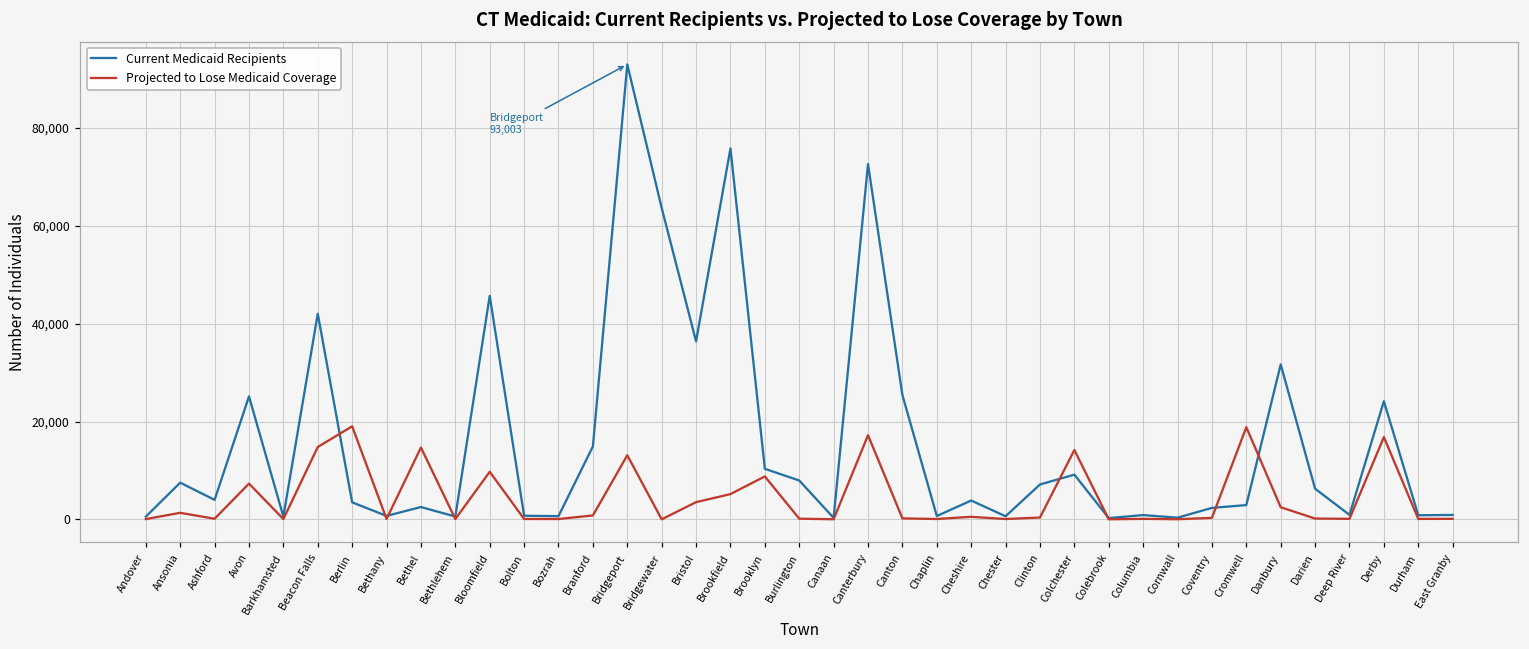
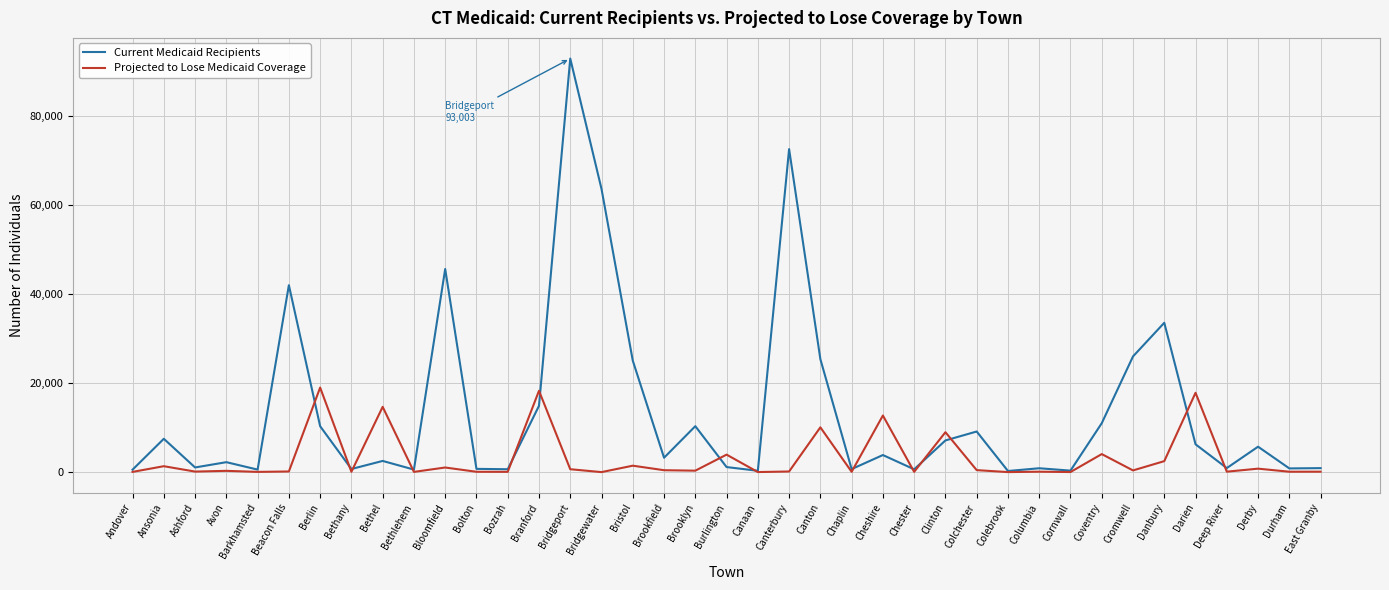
Current Medicaid Recipients, Ashford: 4,000 -> 1,000
Current Medicaid Recipients, Avon: 25,000 -> 2,000
Projected to Lose Medicaid Coverage, Avon: 7,000 -> 0
Projected to Lose Medicaid Coverage, Beacon Falls: 15,000 -> 0
Current Medicaid Recipients, Berlin: 4,000 -> 10,000
Projected to Lose Medicaid Coverage, Bloomfield: 10,000 -> 1,000
Projected to Lose Medicaid Coverage, Branford: 1,000 -> 18,000
Projected to Lose Medicaid Coverage, Bridgeport: 13,000 -> 1,000
Current Medicaid Recipients, Bristol: 36,000 -> 25,000
Projected to Lose Medicaid Coverage, Bristol: 4,000 -> 1,000
Current Medicaid Recipients, Brookfield: 76,000 -> 3,000
Projected to Lose Medicaid Coverage, Brookfield: 5,000 -> 0
Projected to Lose Medicaid Coverage, Brooklyn: 9,000 -> 0
Current Medicaid Recipients, Burlington: 8,000 -> 1,000
Projected to Lose Medicaid Coverage, Burlington: 0 -> 4,000
Projected to Lose Medicaid Coverage, Canterbury: 17,000 -> 0
Projected to Lose Medicaid Coverage, Canton: 0 -> 10,000
Projected to Lose Medicaid Coverage, Cheshire: 1,000 -> 13,000
Projected to Lose Medicaid Coverage, Clinton: 0 -> 9,000
Projected to Lose Medicaid Coverage, Colchester: 14,000 -> 0
Current Medicaid Recipients, Coventry: 2,000 -> 11,000
Projected to Lose Medicaid Coverage, Coventry: 0 -> 4,000
Current Medicaid Recipients, Cromwell: 3,000 -> 26,000
Projected to Lose Medicaid Coverage, Cromwell: 19,000 -> 0
Current Medicaid Recipients, Danbury: 32,000 -> 34,000
Projected to Lose Medicaid Coverage, Darien: 0 -> 18,000
Current Medicaid Recipients, Derby: 24,000 -> 6,000
Projected to Lose Medicaid Coverage, Derby: 17,000 -> 1,000
